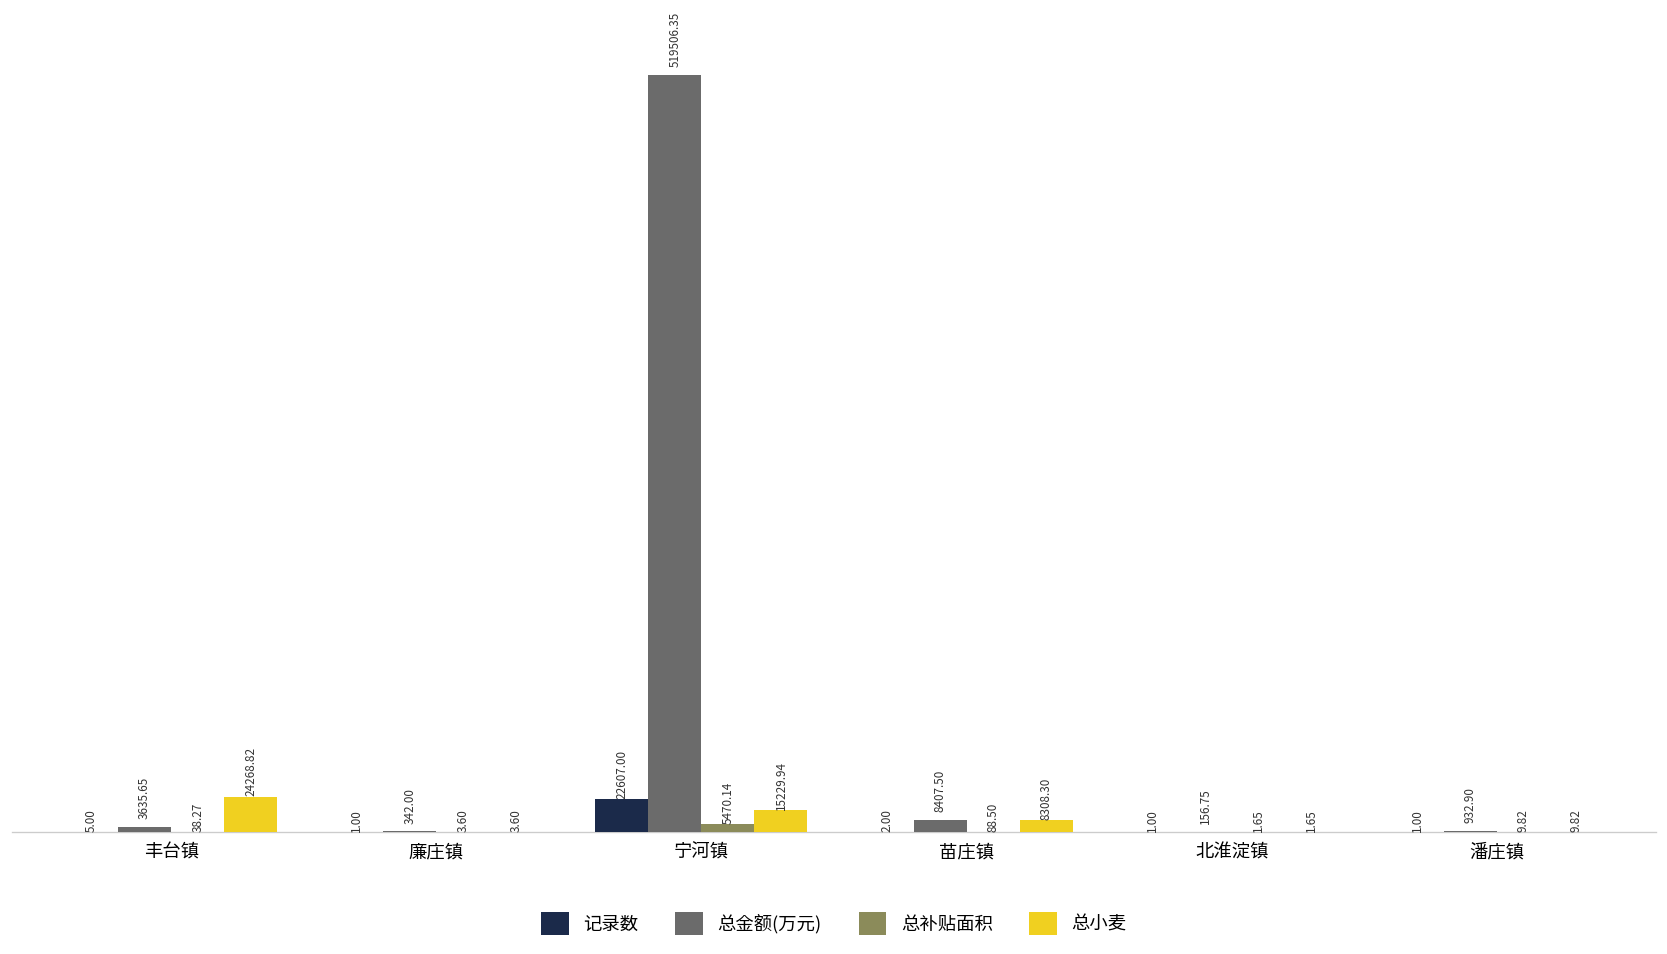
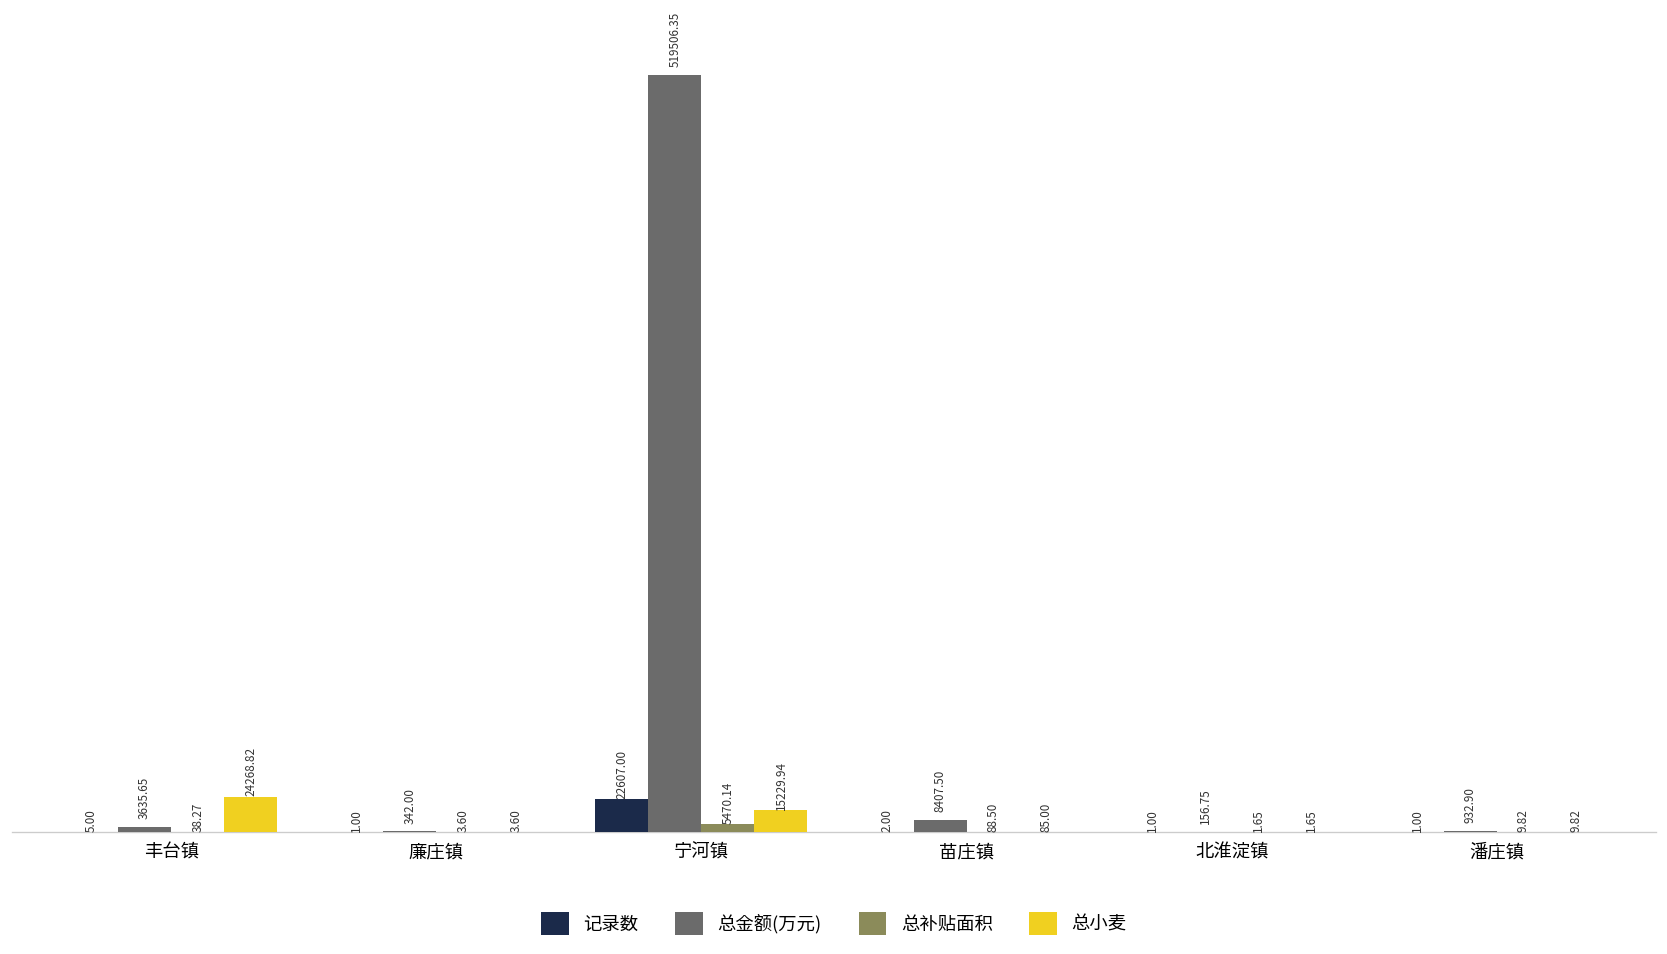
总小麦, 苗庄镇: 8308.30 -> 85.00
